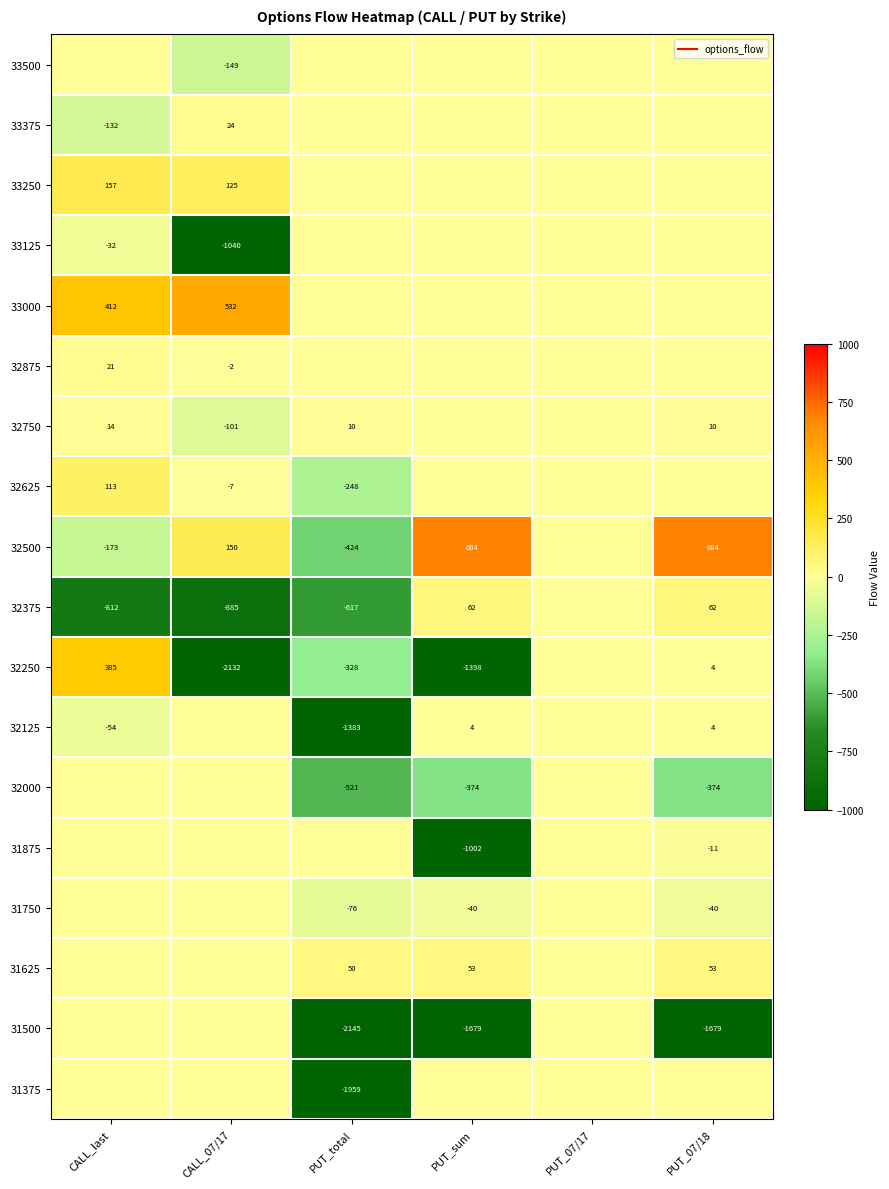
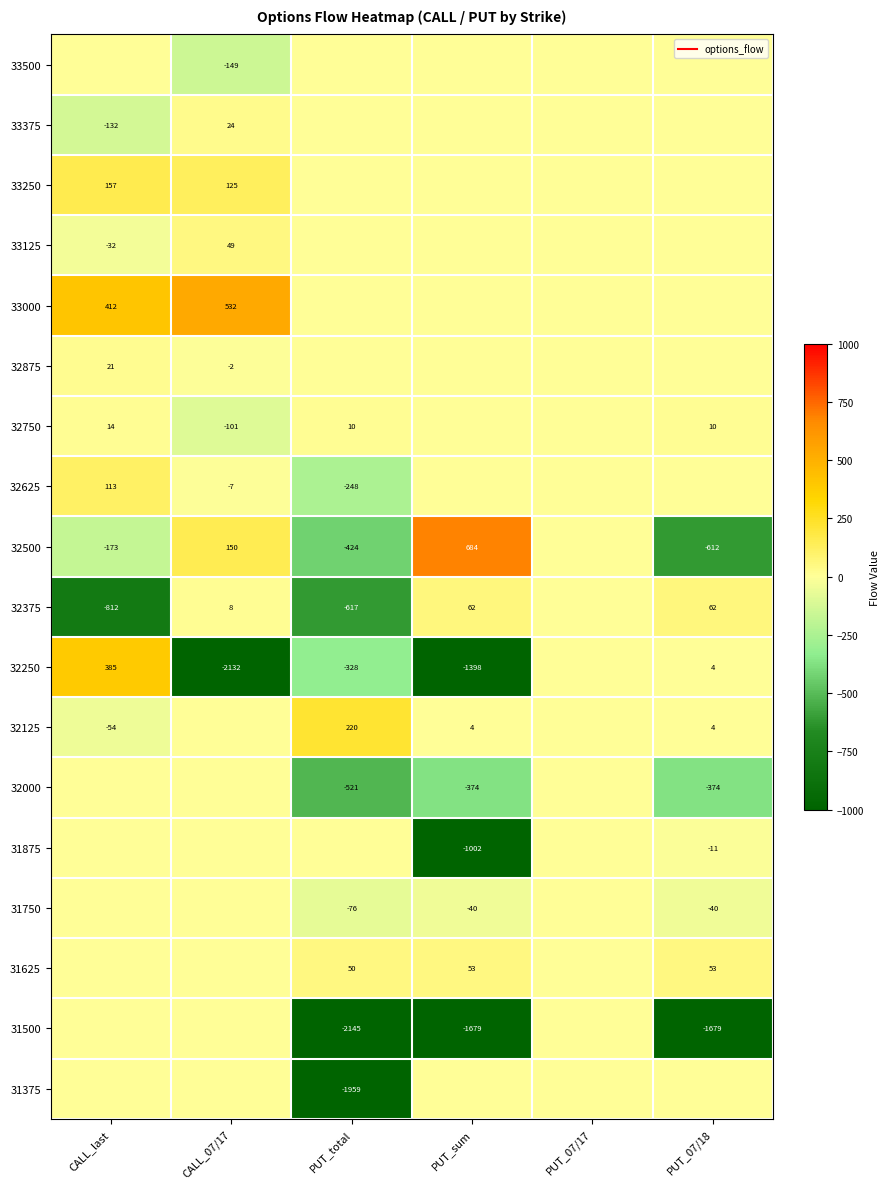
33125, CALL_07/17: -1040 -> 49
32500, PUT_07/18: 684 -> -612
32375, CALL_07/17: -885 -> 8
32125, PUT_total: -1383 -> 220
